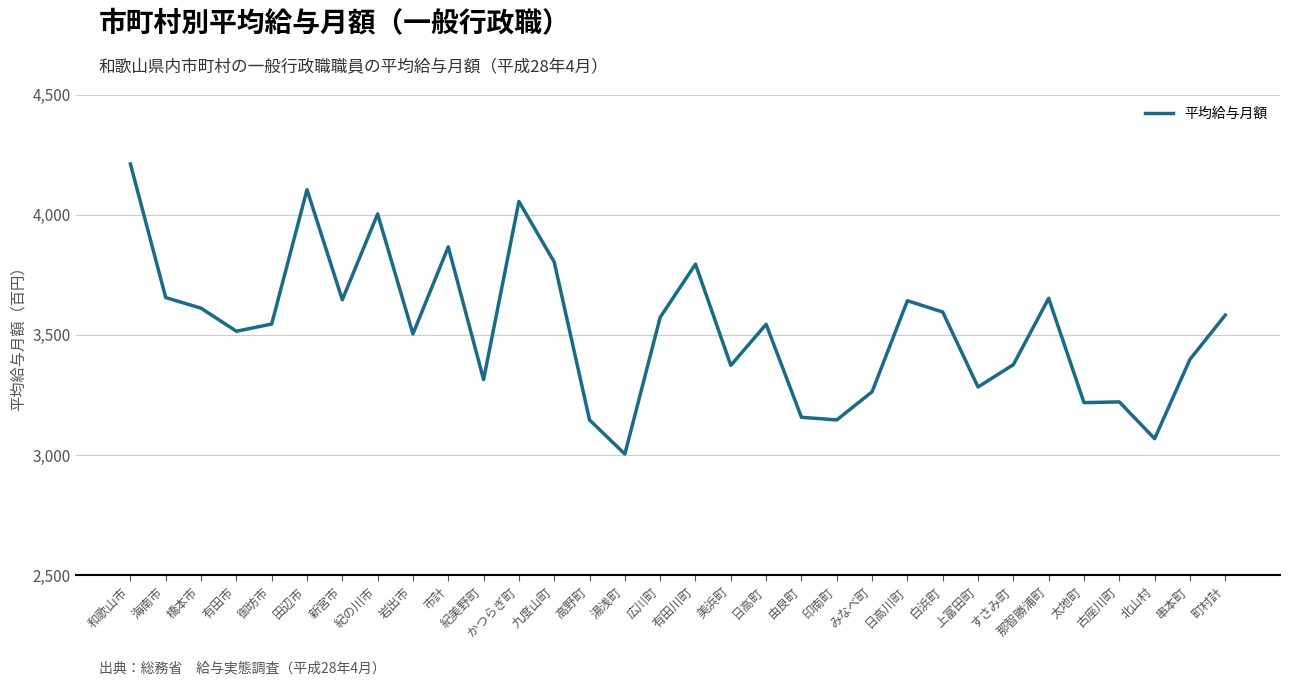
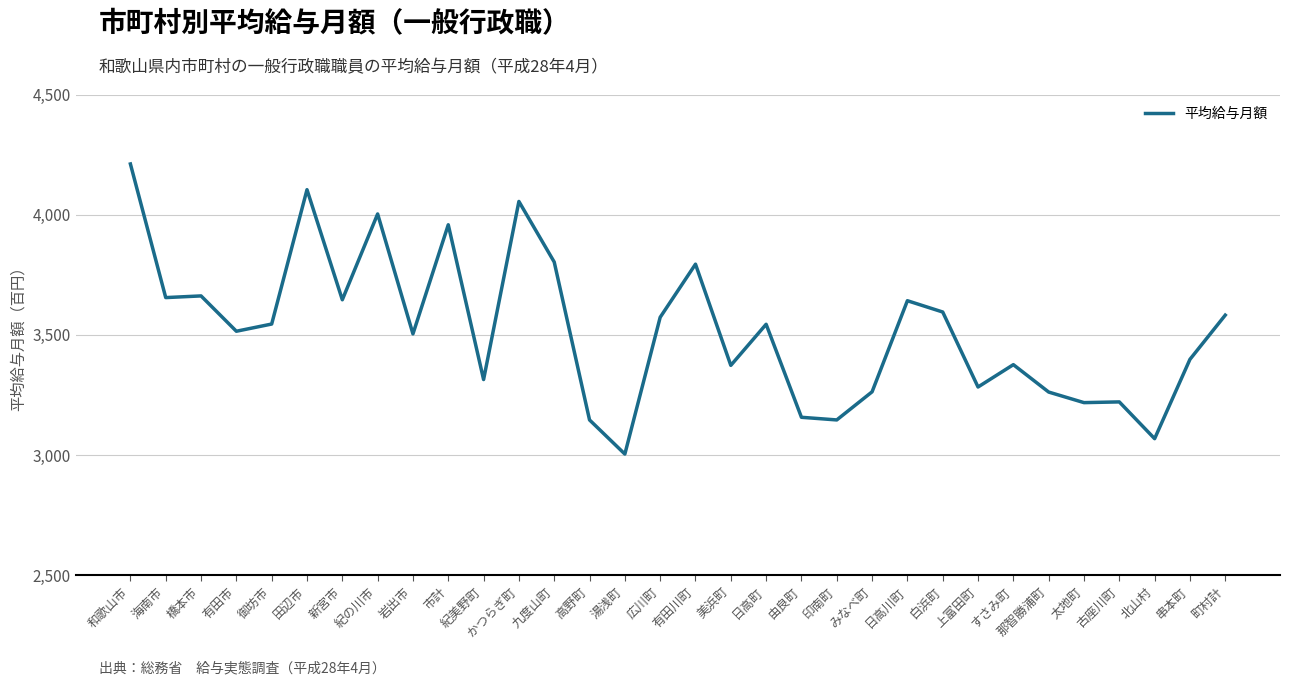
橋本市: 3,610 -> 3,660
市計: 3,870 -> 3,960
那智勝浦町: 3,650 -> 3,260
